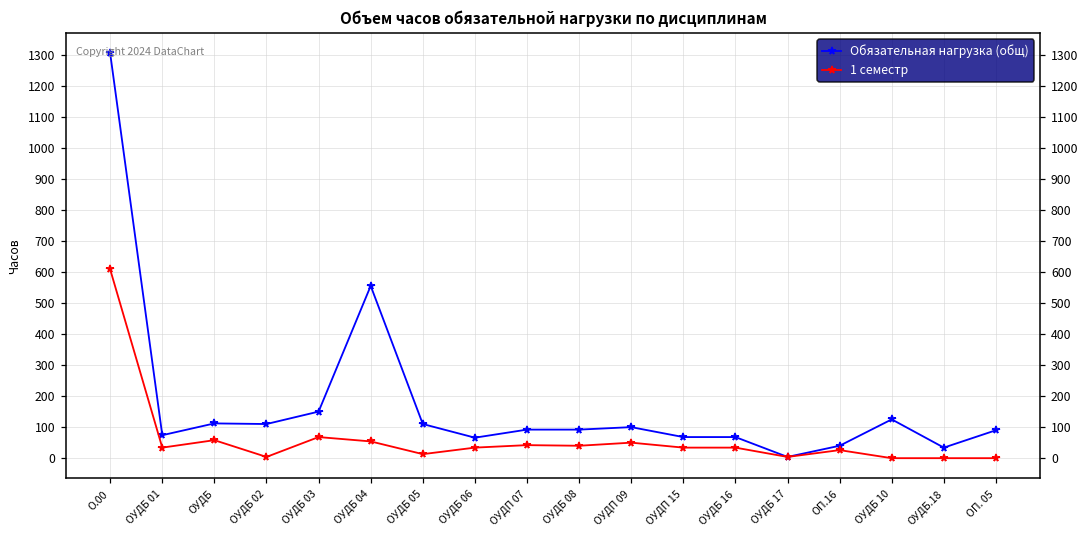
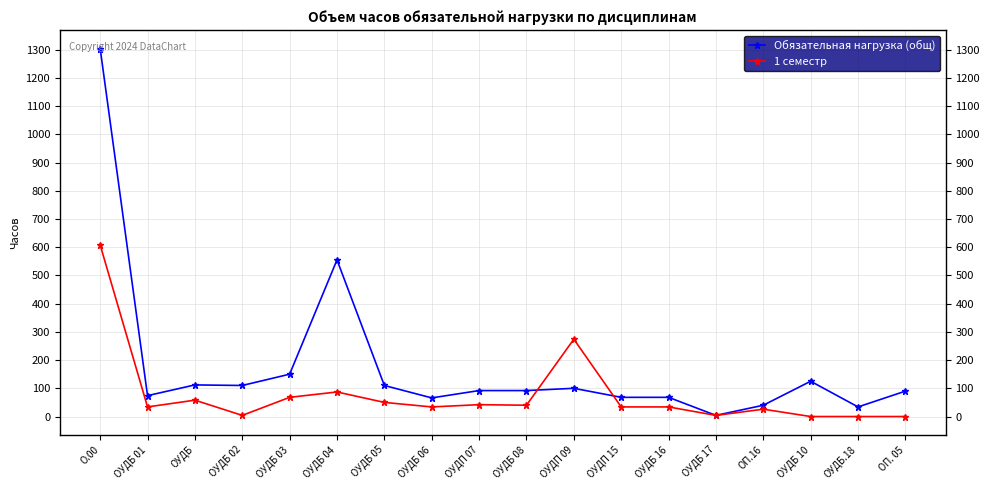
1 семестр, ОУДБ 04: 50 -> 90
1 семестр, ОУДБ 05: 10 -> 50
1 семестр, ОУДП 09: 50 -> 270
